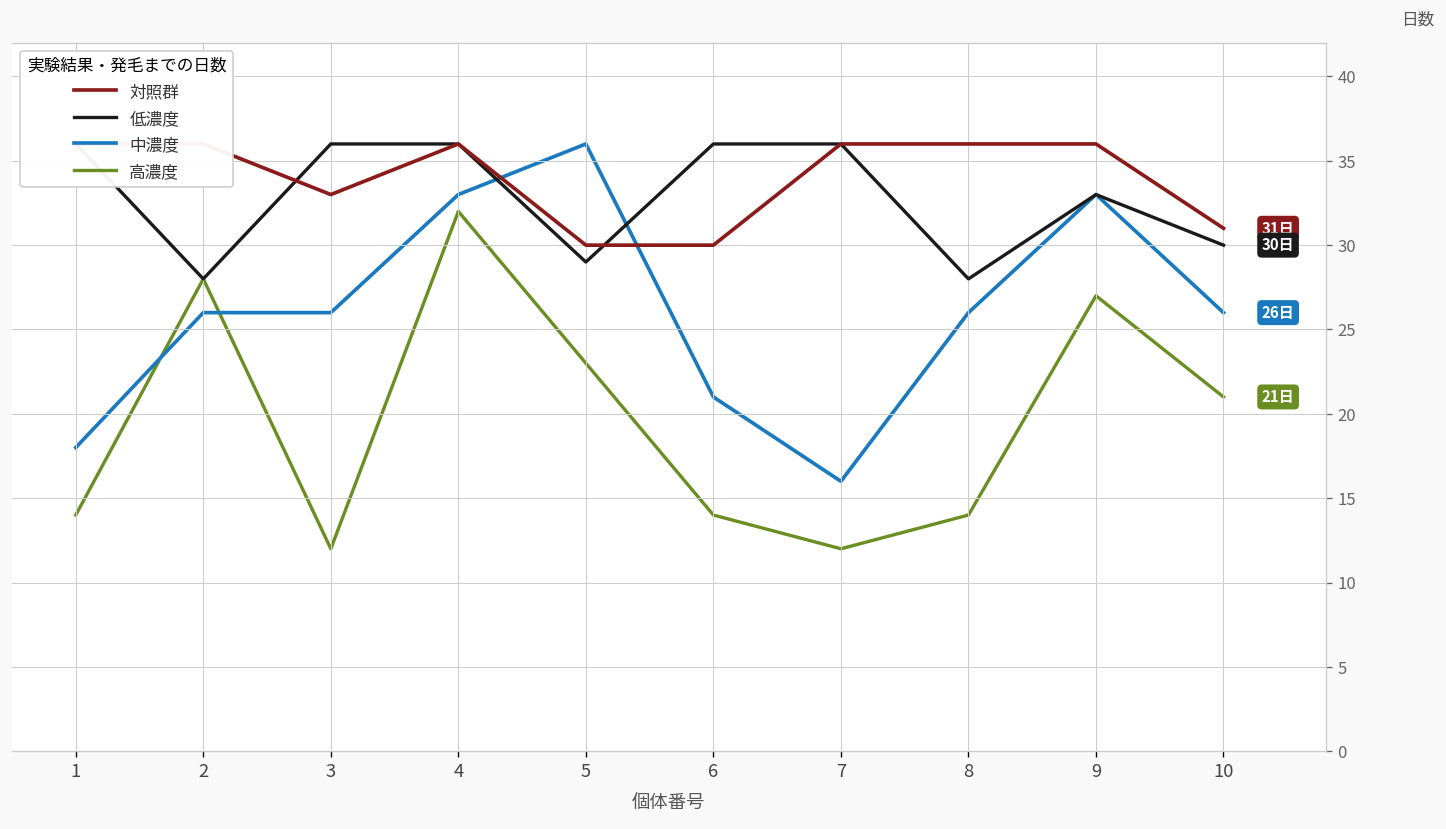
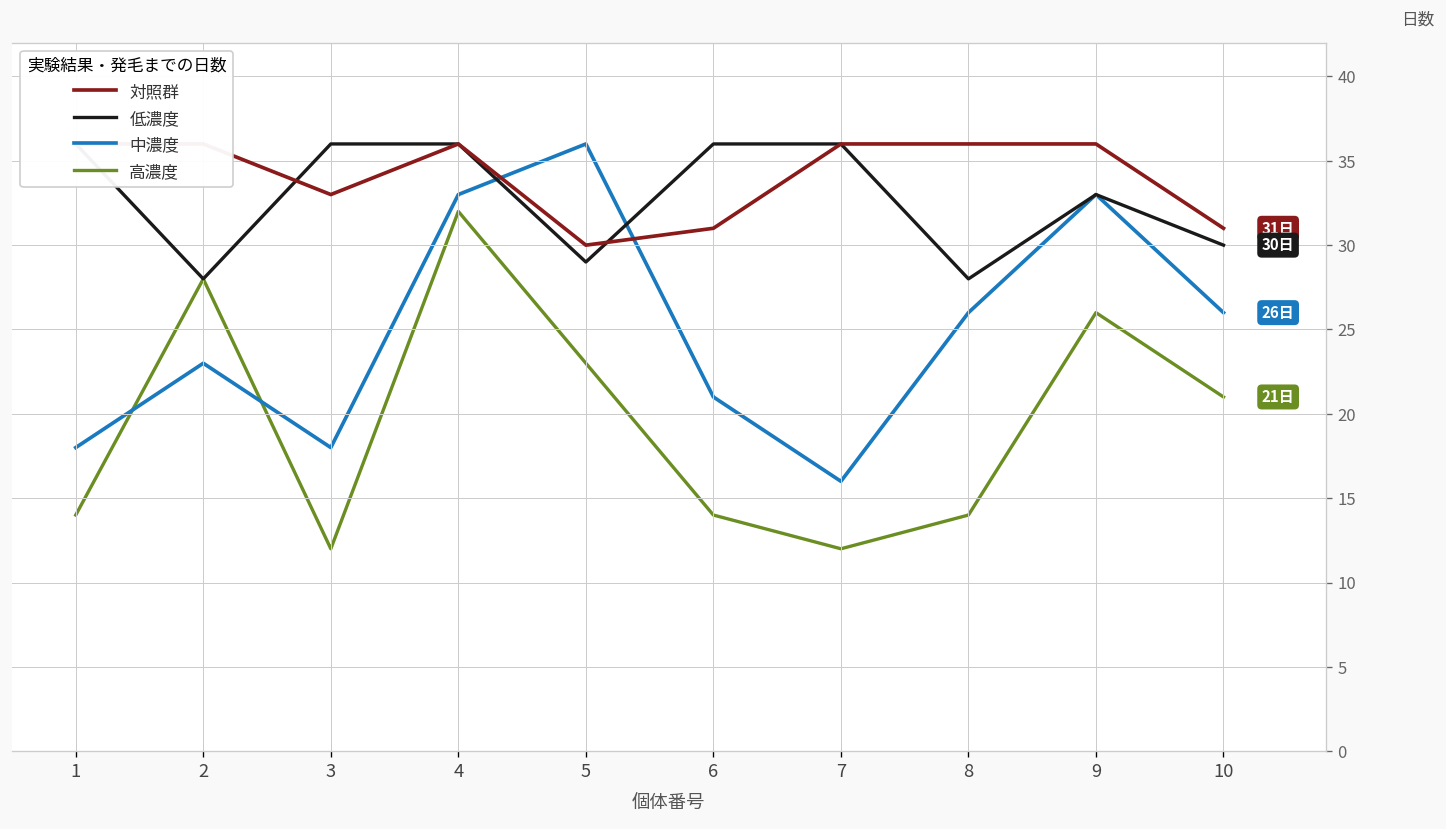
中濃度, 2: 26 -> 23
中濃度, 3: 26 -> 18
対照群, 6: 30 -> 31
高濃度, 9: 27 -> 26
